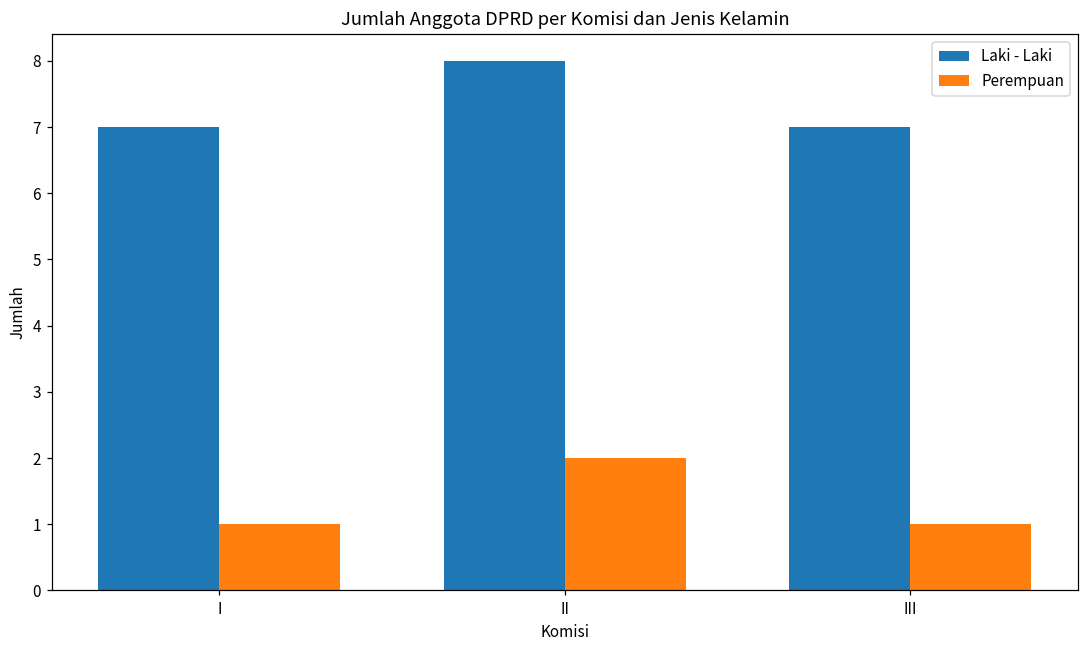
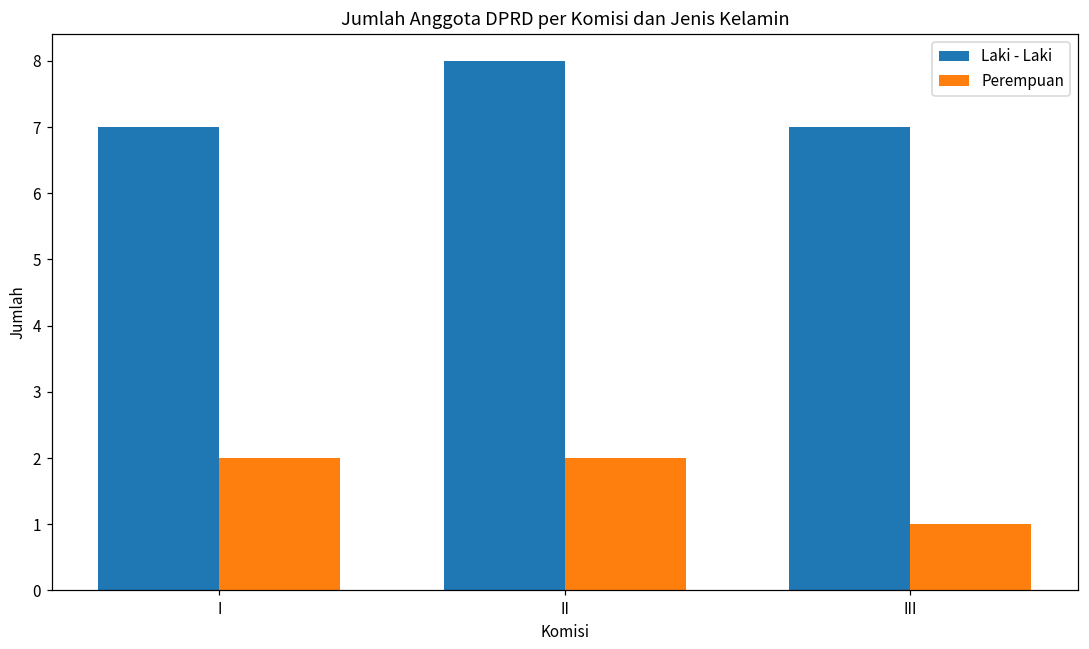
Perempuan, I: 1 -> 2
